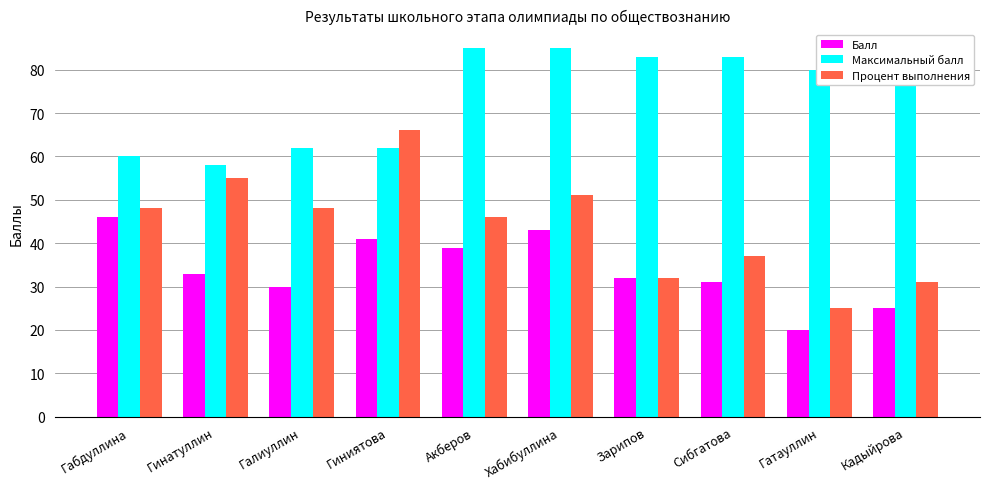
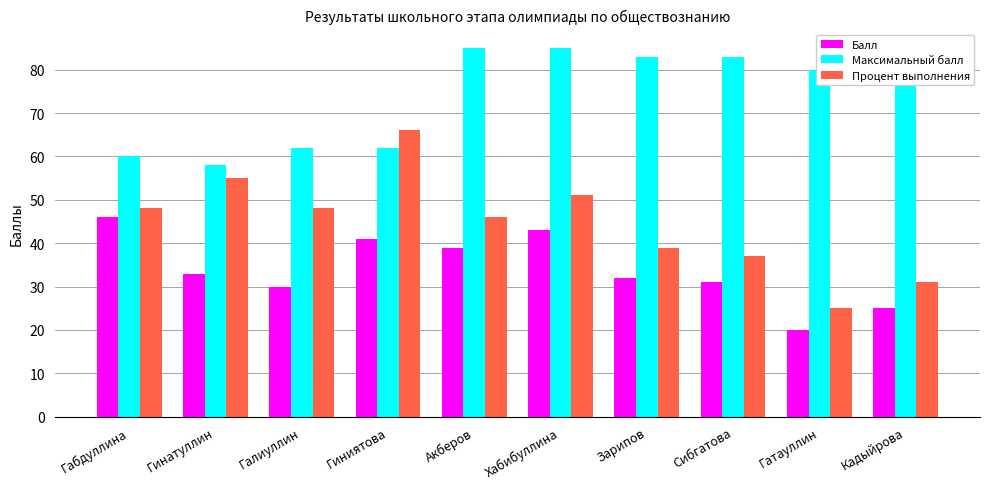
Процент выполнения, Зарипов: 32 -> 39
